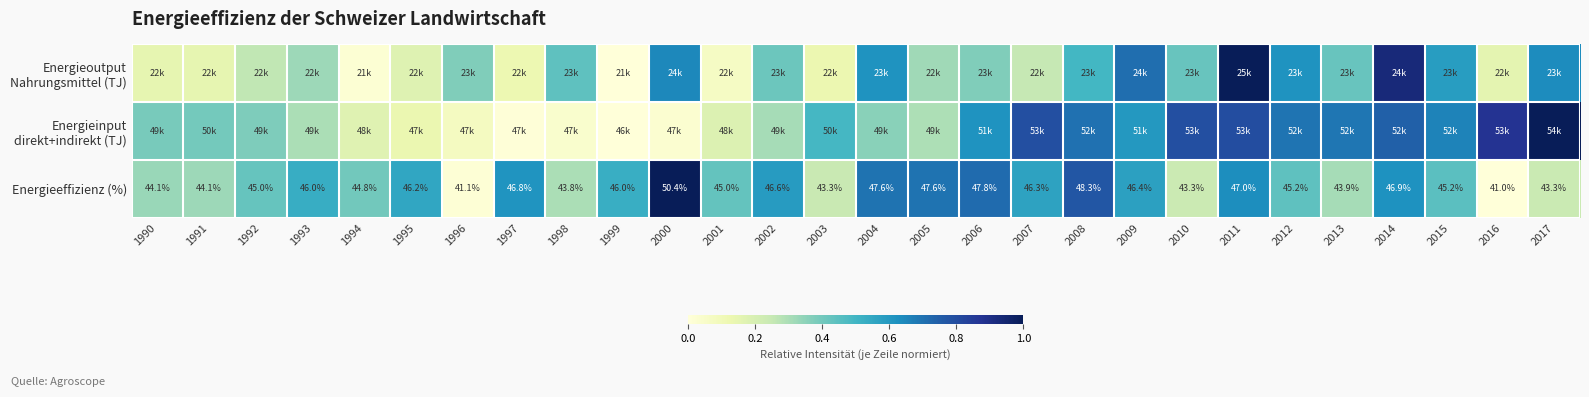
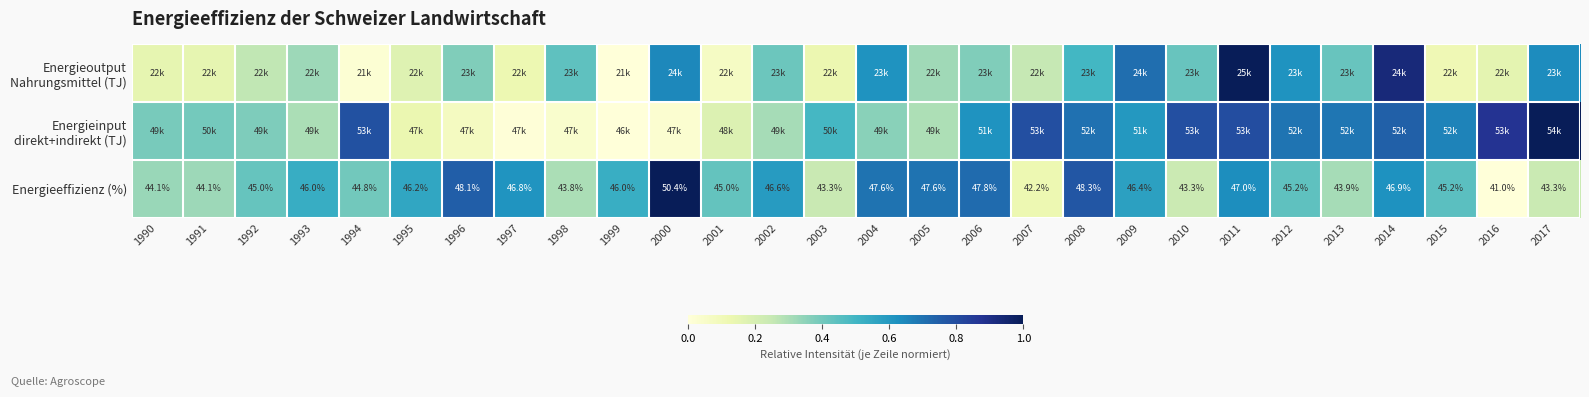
Energieoutput Nahrungsmittel (TJ), 2015: 23k -> 22k
Energieinput direkt+indirekt (TJ), 1994: 48k -> 53k
Energieeffizienz (%), 1996: 41.1% -> 48.1%
Energieeffizienz (%), 2007: 46.3% -> 42.2%
